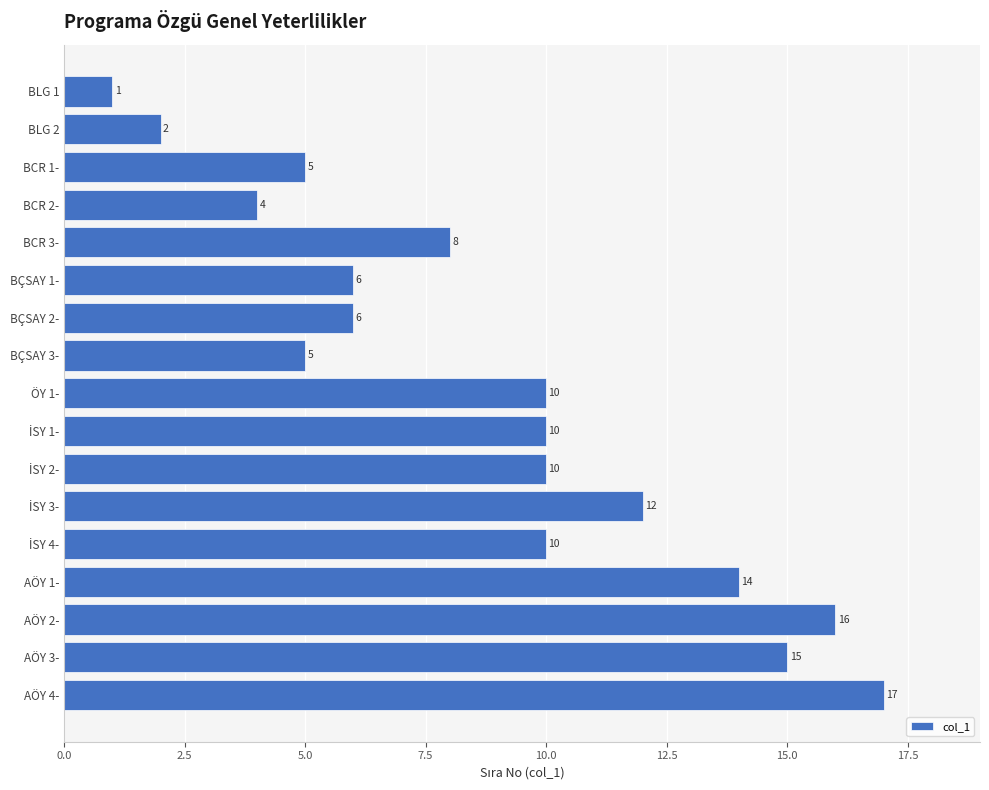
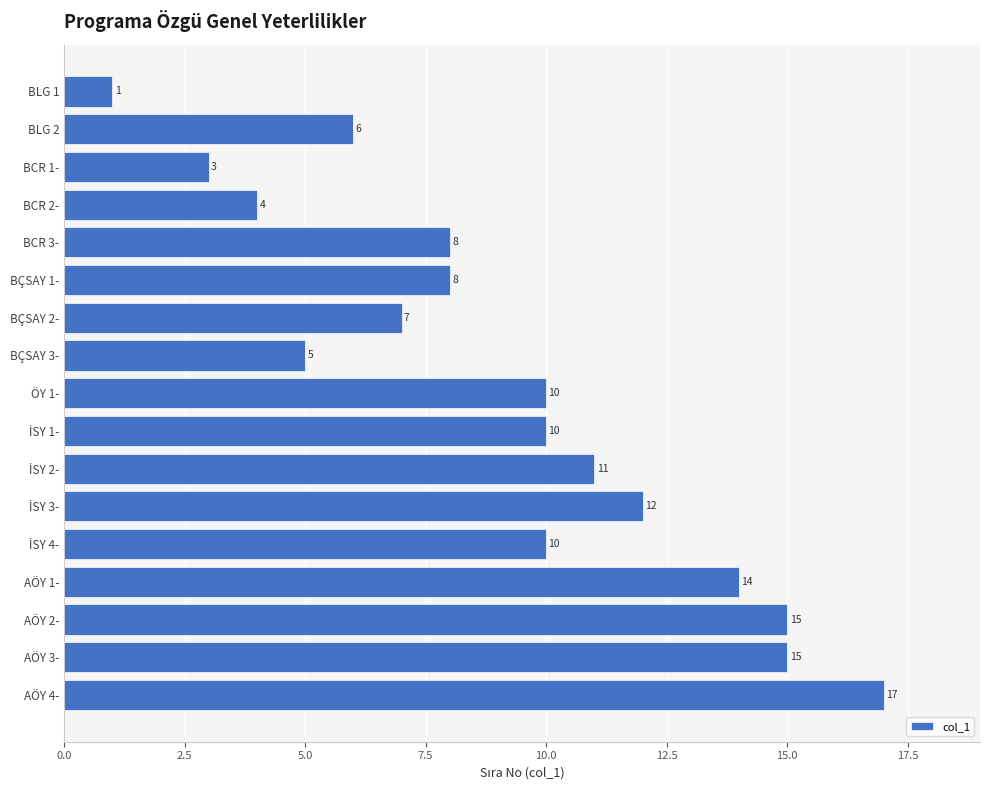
BLG 2: 2 -> 6
BCR 1-: 5 -> 3
BÇSAY 1-: 6 -> 8
BÇSAY 2-: 6 -> 7
İSY 2-: 10 -> 11
AÖY 2-: 16 -> 15
